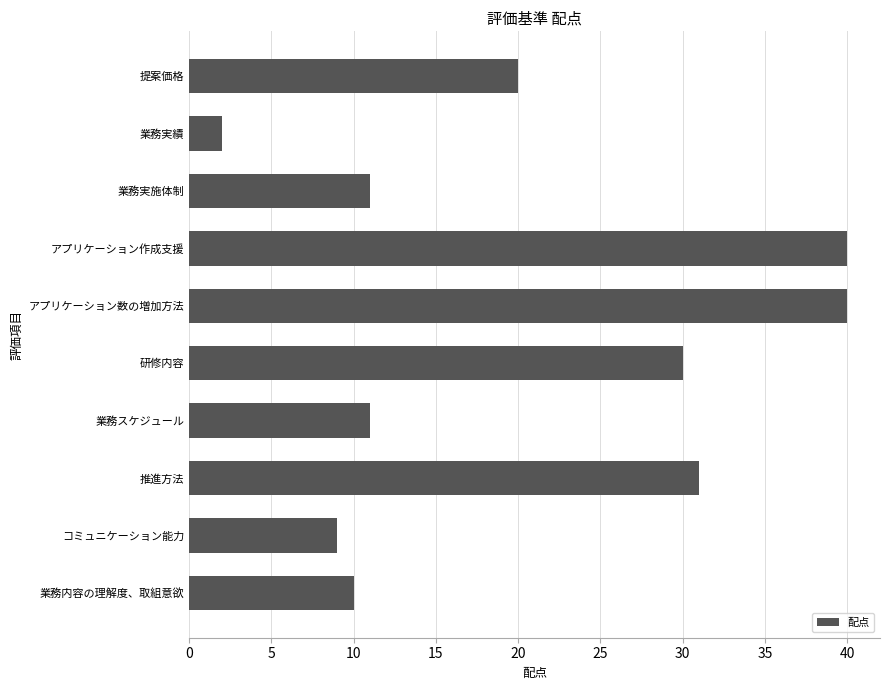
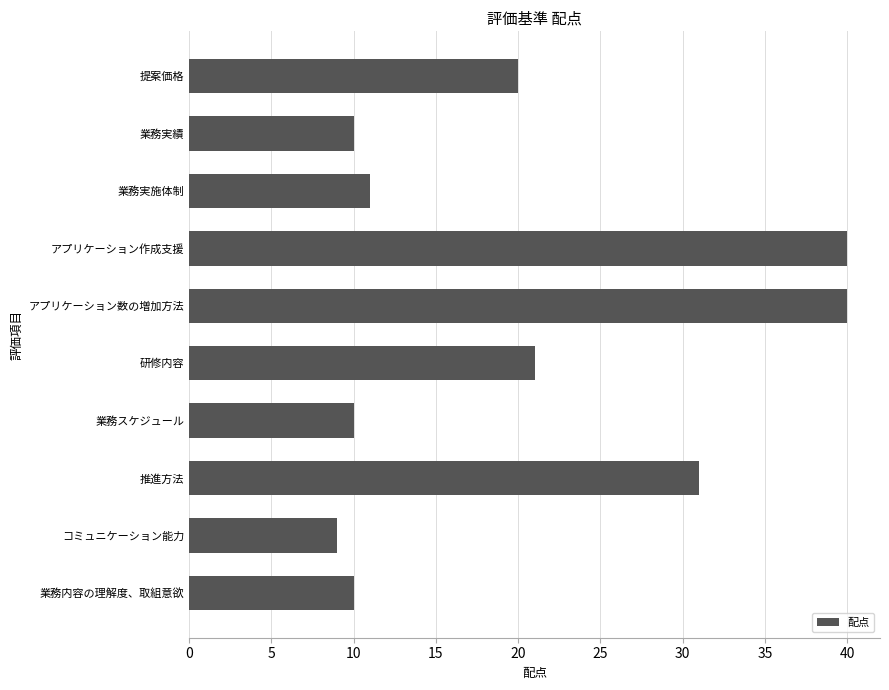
業務実績: 2 -> 10
研修内容: 30 -> 21
業務スケジュール: 11 -> 10
